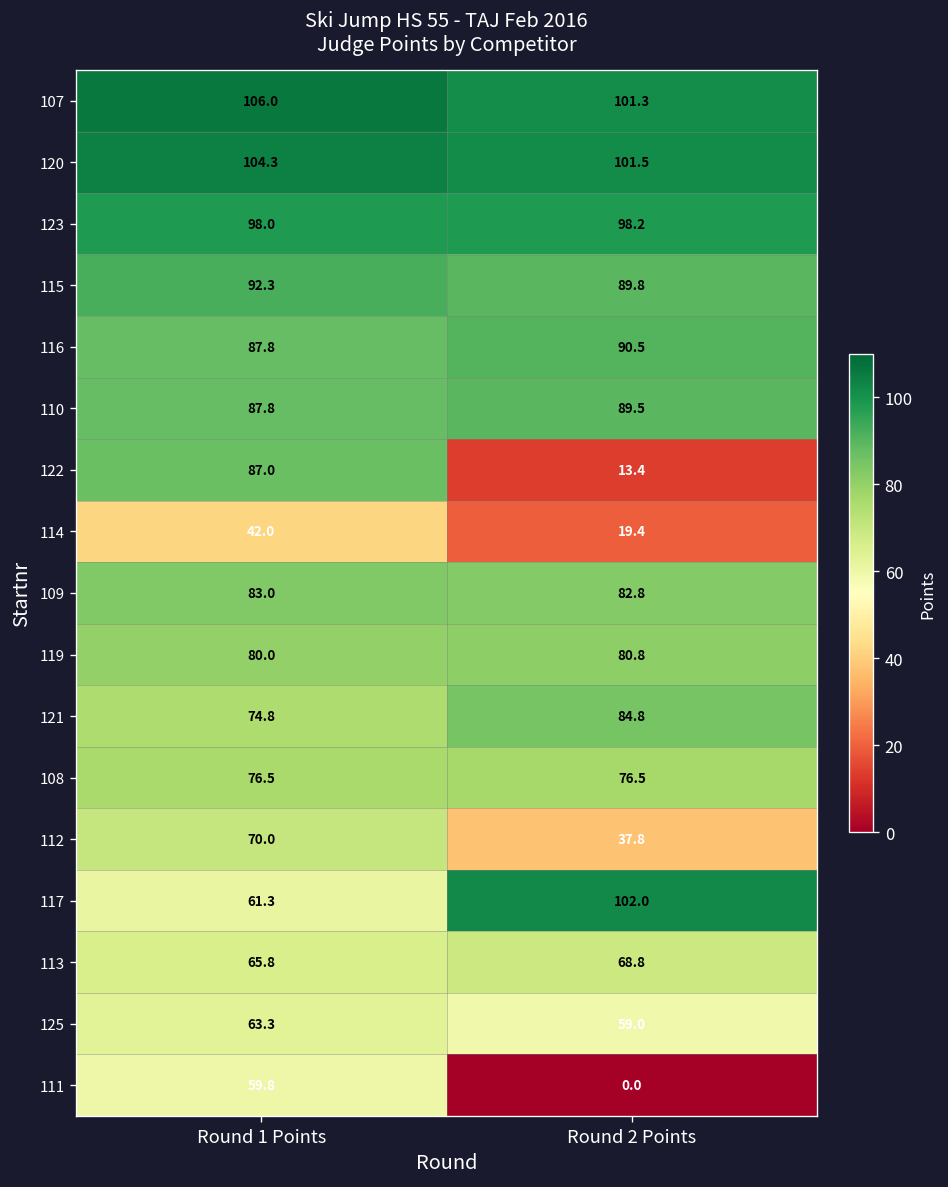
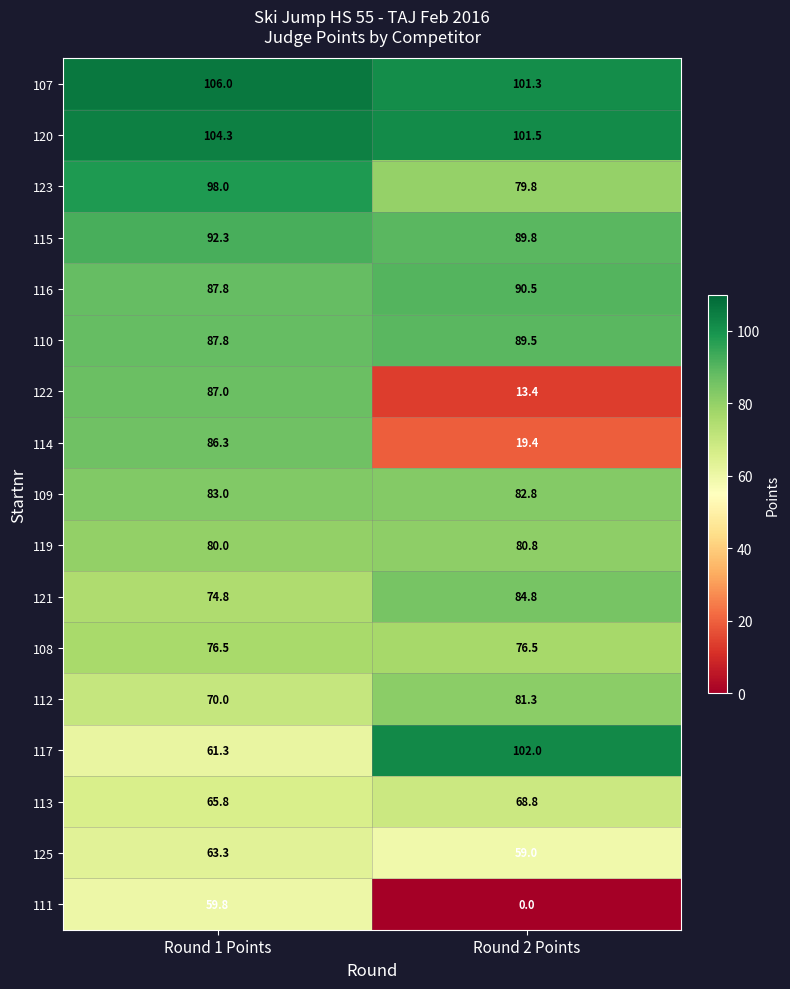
123, Round 2 Points: 98.2 -> 79.8
114, Round 1 Points: 42.0 -> 86.3
112, Round 2 Points: 37.8 -> 81.3
